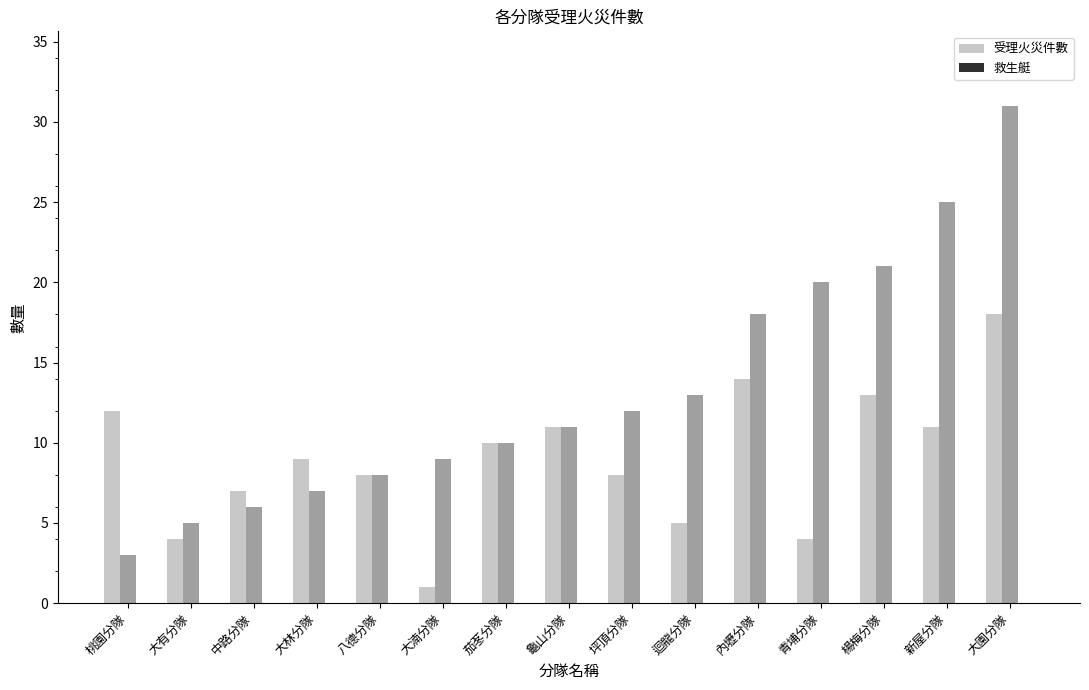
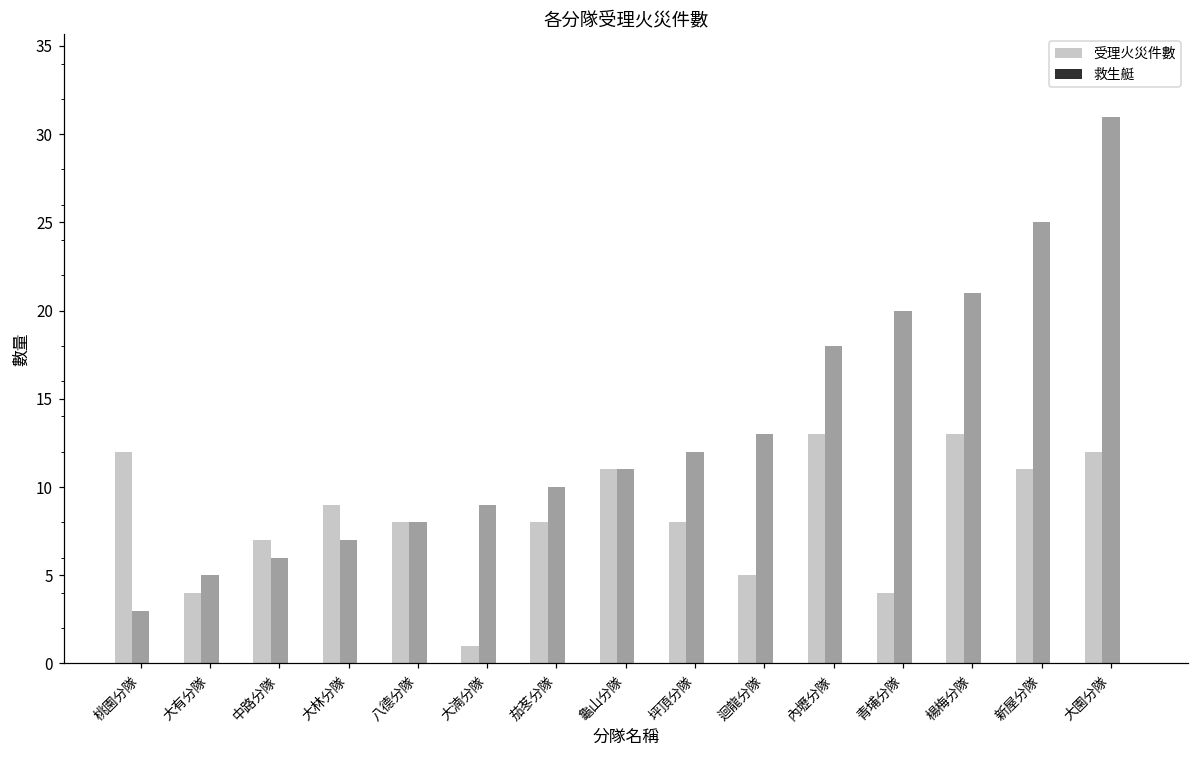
受理火災件數, 茄苳分隊: 10 -> 8
受理火災件數, 內壢分隊: 14 -> 13
受理火災件數, 大園分隊: 18 -> 12
